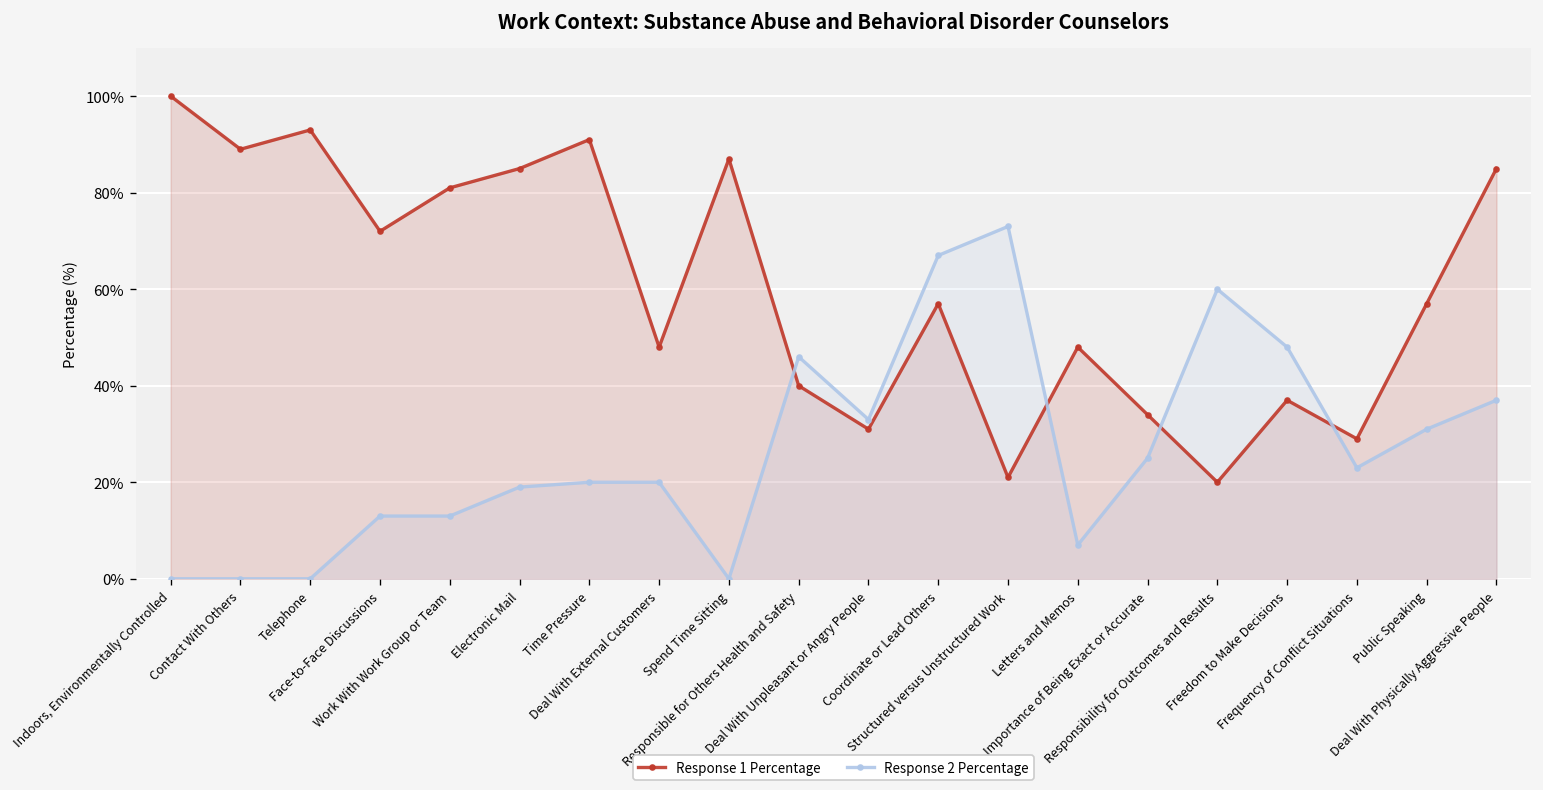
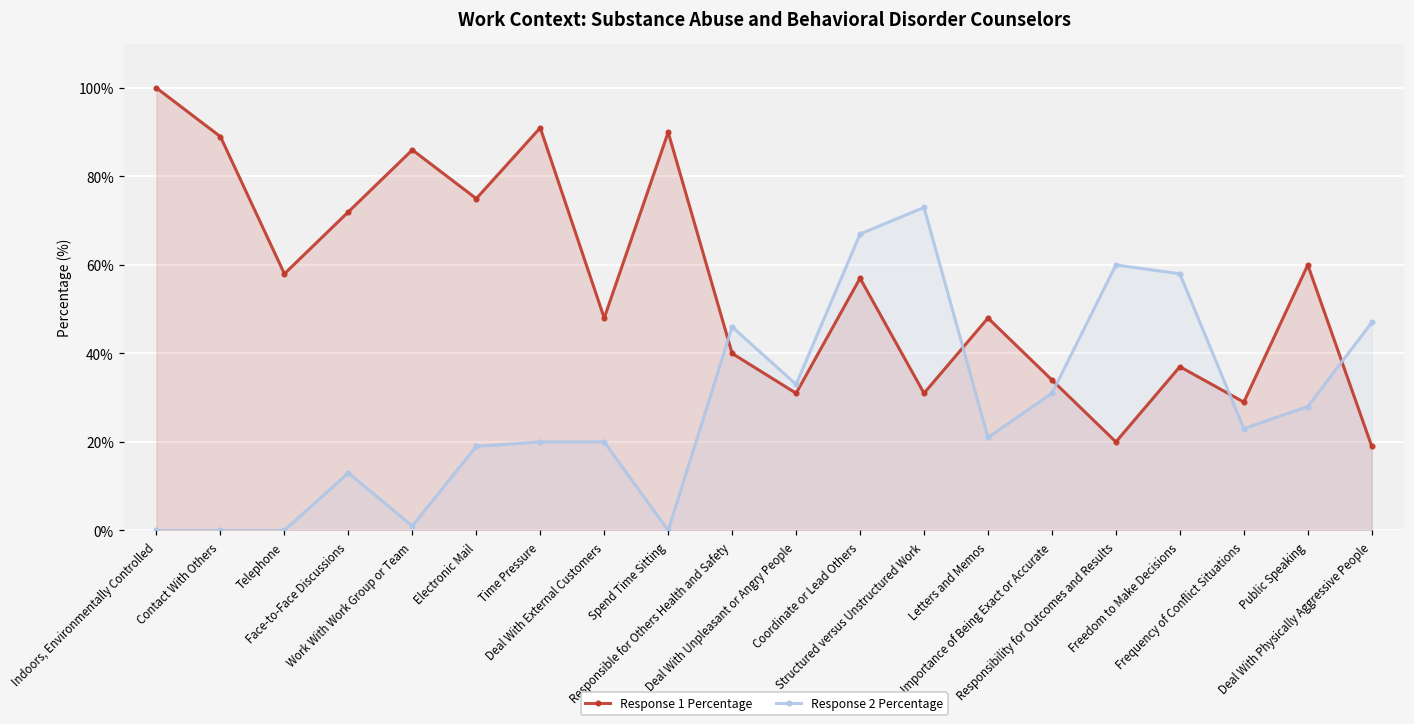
Response 1 Percentage, Telephone: 93% -> 58%
Response 1 Percentage, Work With Work Group or Team: 81% -> 86%
Response 2 Percentage, Work With Work Group or Team: 13% -> 1%
Response 1 Percentage, Electronic Mail: 85% -> 75%
Response 1 Percentage, Spend Time Sitting: 87% -> 90%
Response 1 Percentage, Structured versus Unstructured Work: 21% -> 31%
Response 2 Percentage, Letters and Memos: 7% -> 21%
Response 2 Percentage, Importance of Being Exact or Accurate: 25% -> 31%
Response 2 Percentage, Freedom to Make Decisions: 48% -> 58%
Response 1 Percentage, Public Speaking: 57% -> 60%
Response 2 Percentage, Public Speaking: 31% -> 28%
Response 1 Percentage, Deal With Physically Aggressive People: 85% -> 19%
Response 2 Percentage, Deal With Physically Aggressive People: 37% -> 47%
